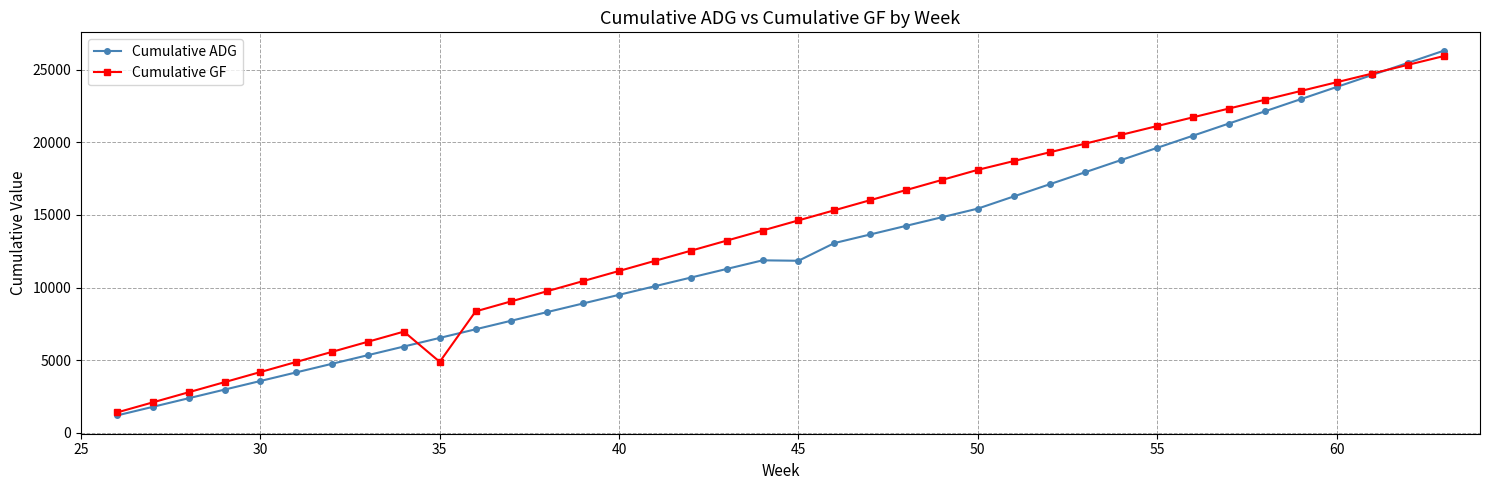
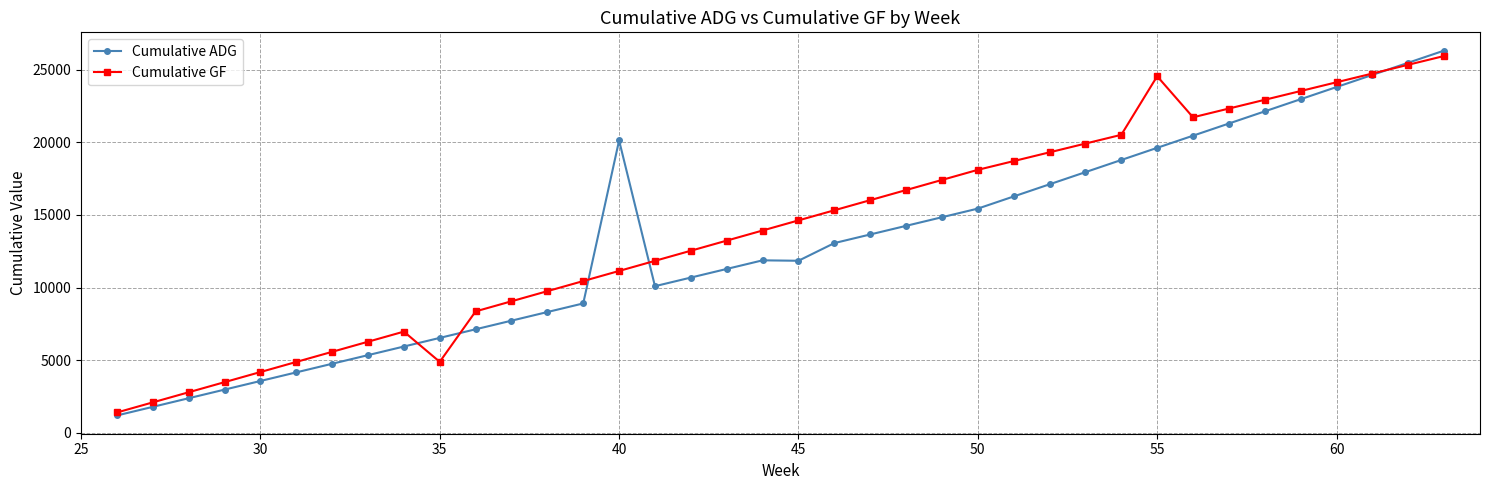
Cumulative ADG, 40: 9500 -> 20100
Cumulative GF, 55: 21100 -> 24600
